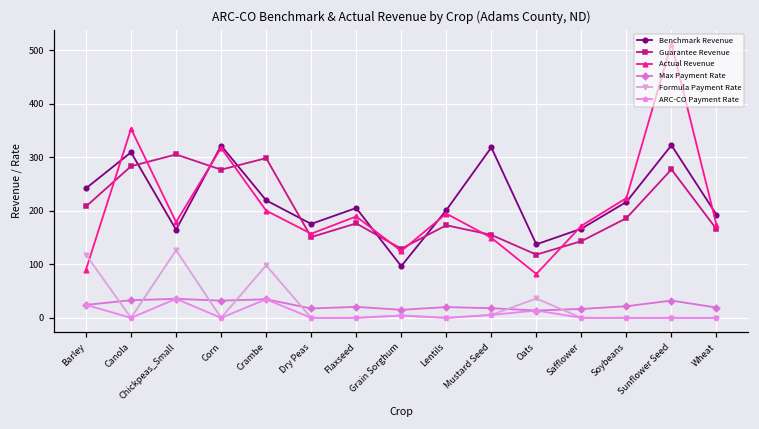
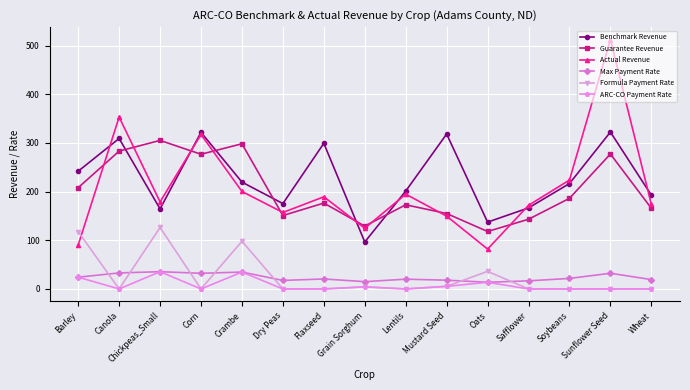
Benchmark Revenue, Flaxseed: 210 -> 300
